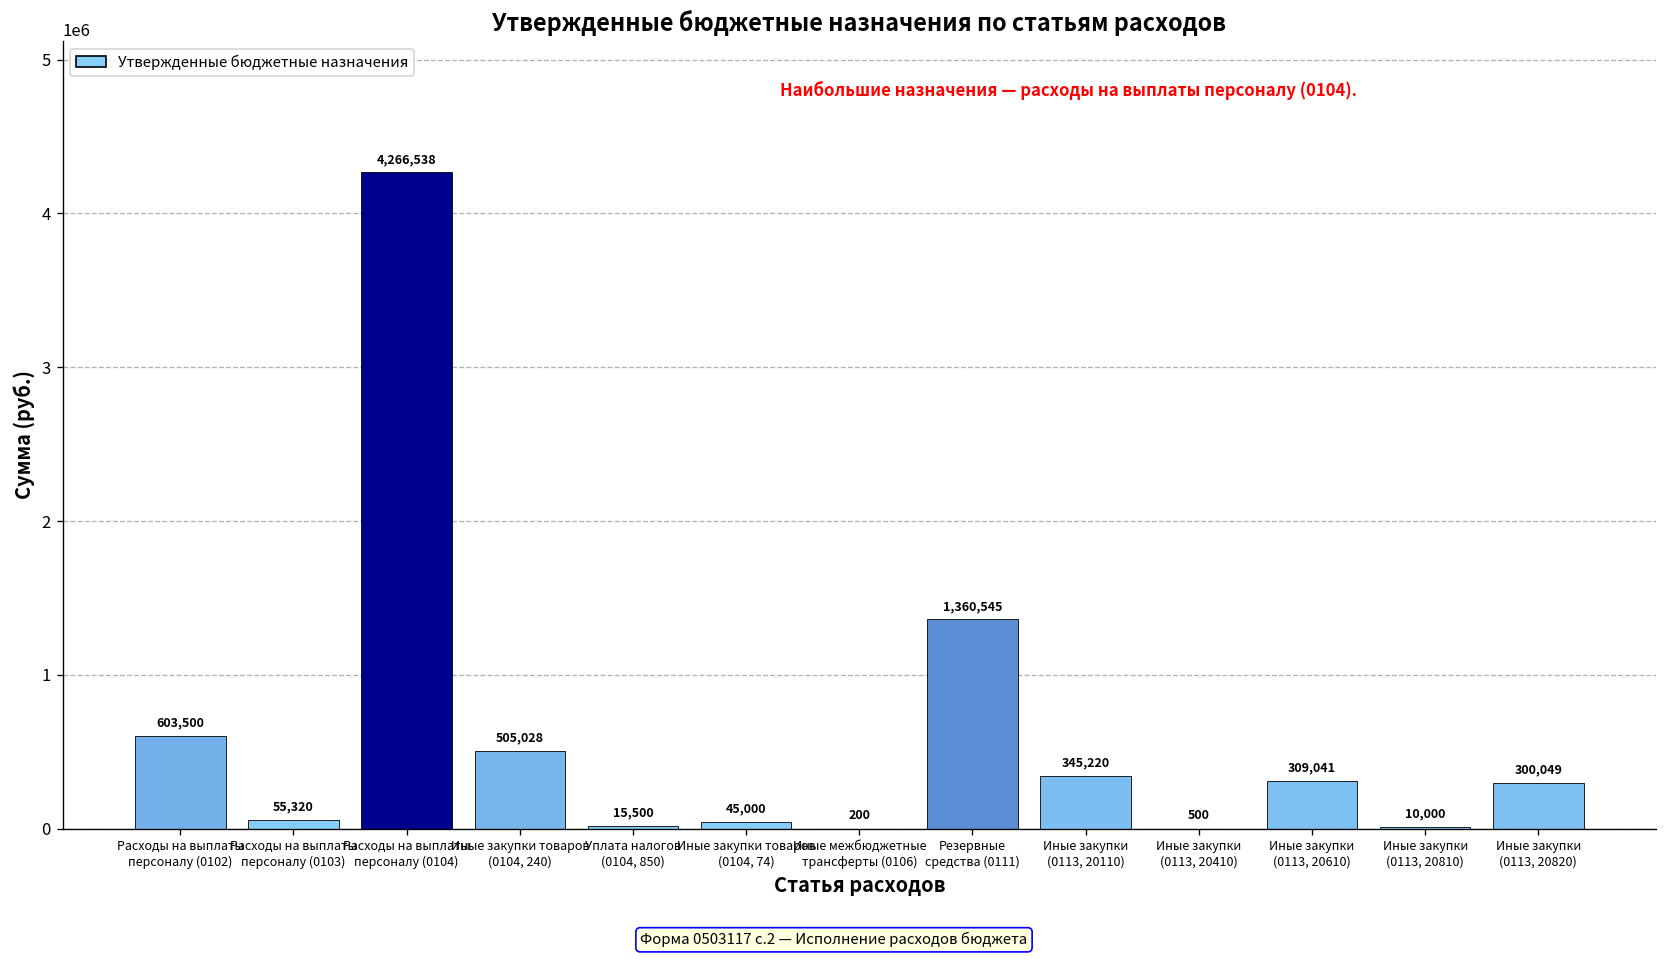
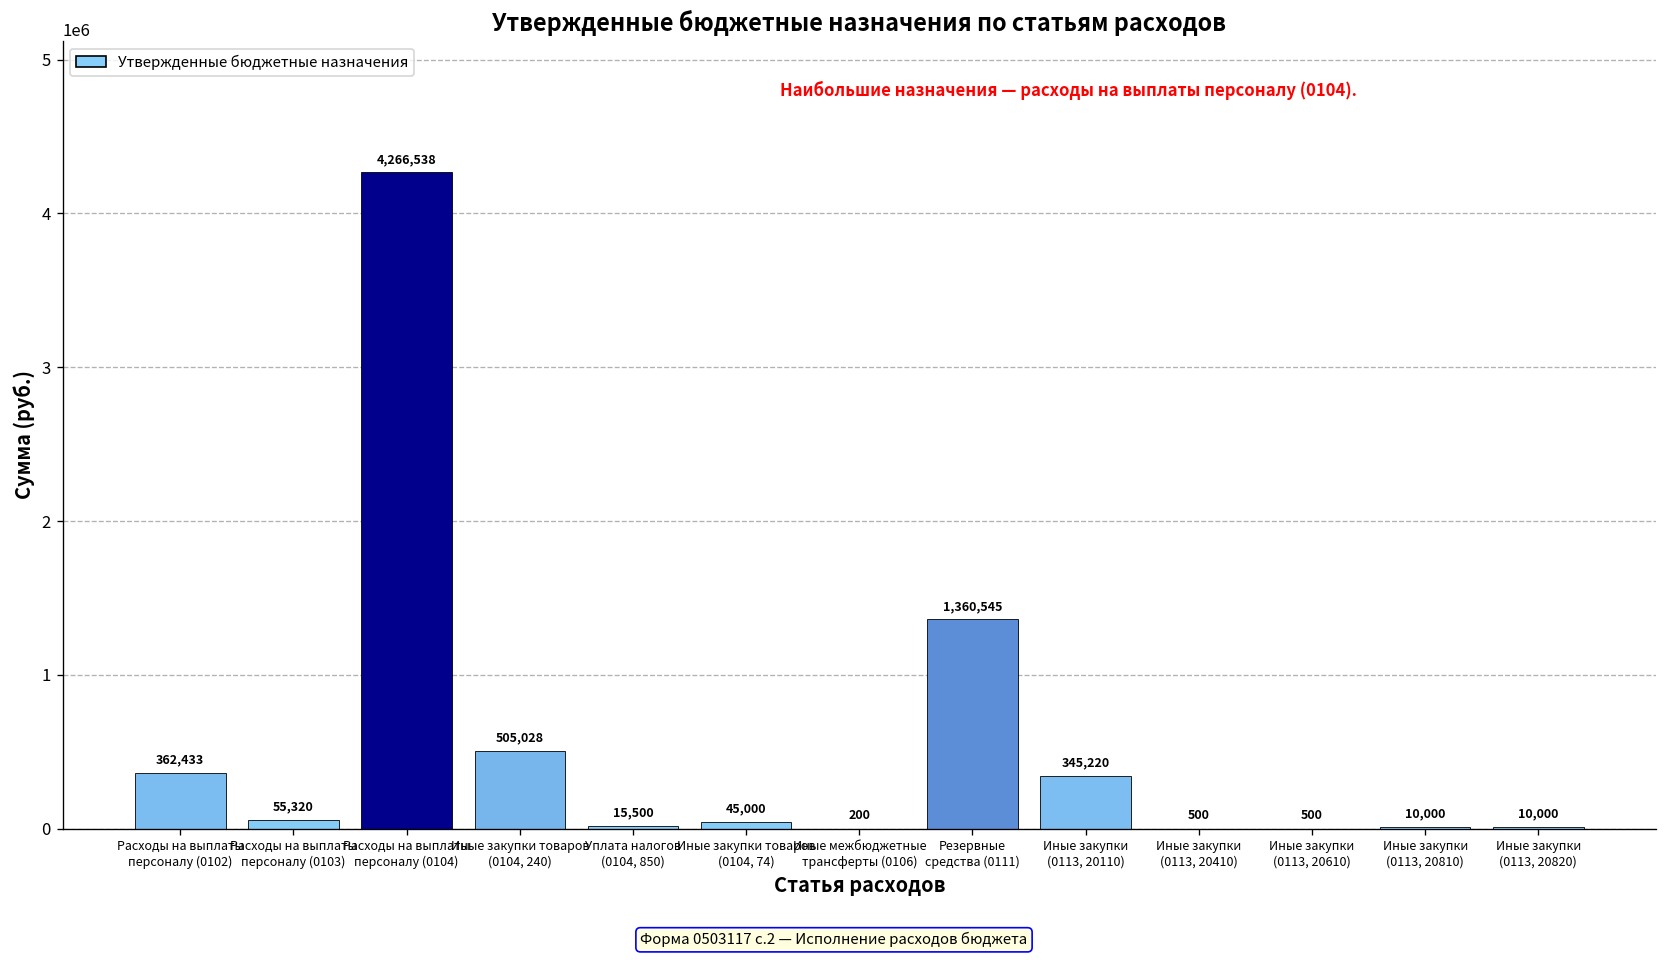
Расходы на выплаты персоналу (0102): 603,500 -> 362,433
Иные закупки (0113, 20610): 309,041 -> 500
Иные закупки (0113, 20820): 300,049 -> 10,000
